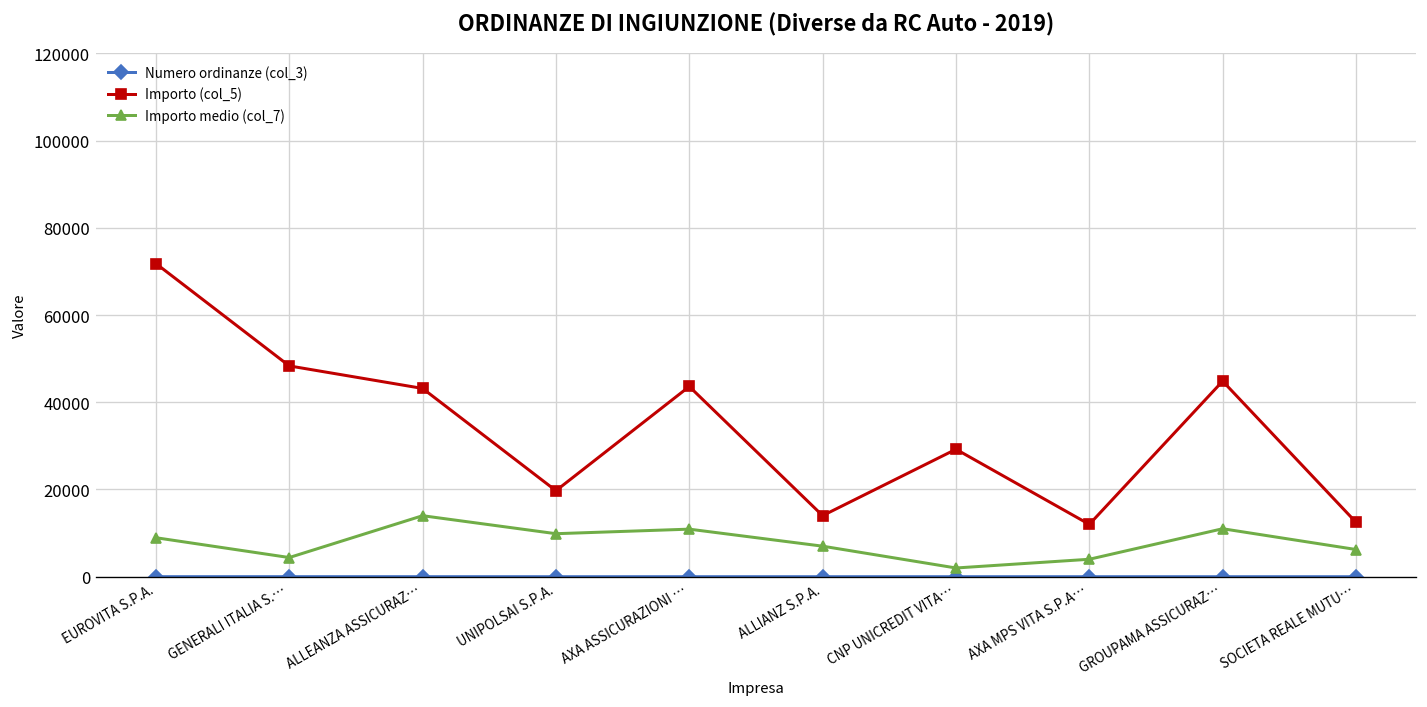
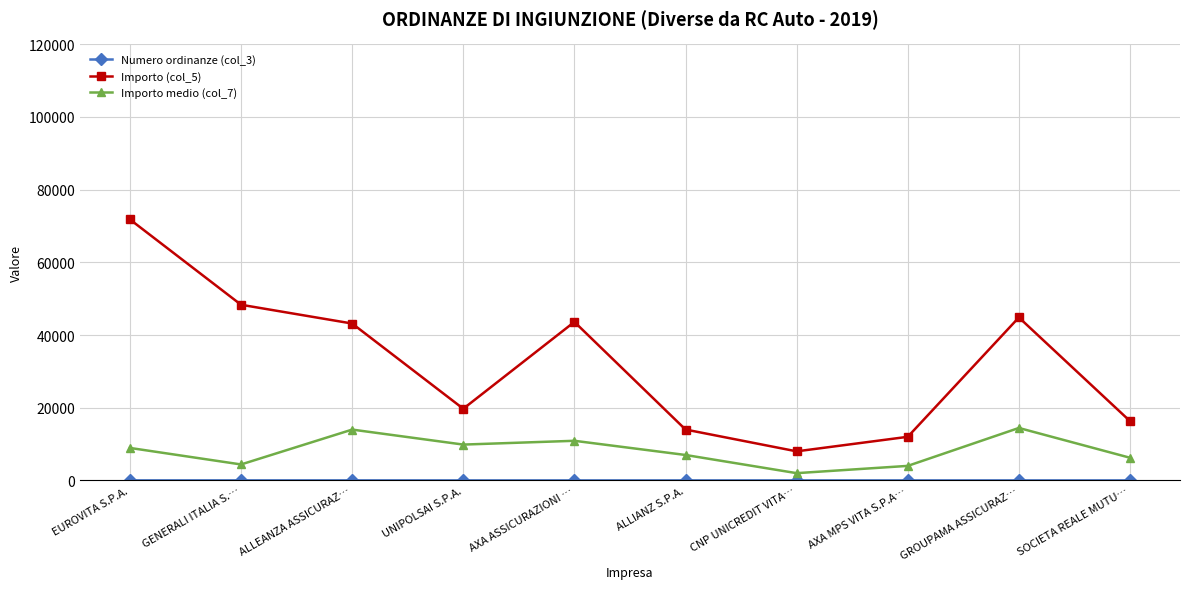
Importo (col_5), CNP UNICREDIT VITA…: 29000 -> 8000
Importo medio (col_7), GROUPAMA ASSICURAZ…: 11000 -> 14000
Importo (col_5), SOCIETA REALE MUTU…: 12000 -> 16000
